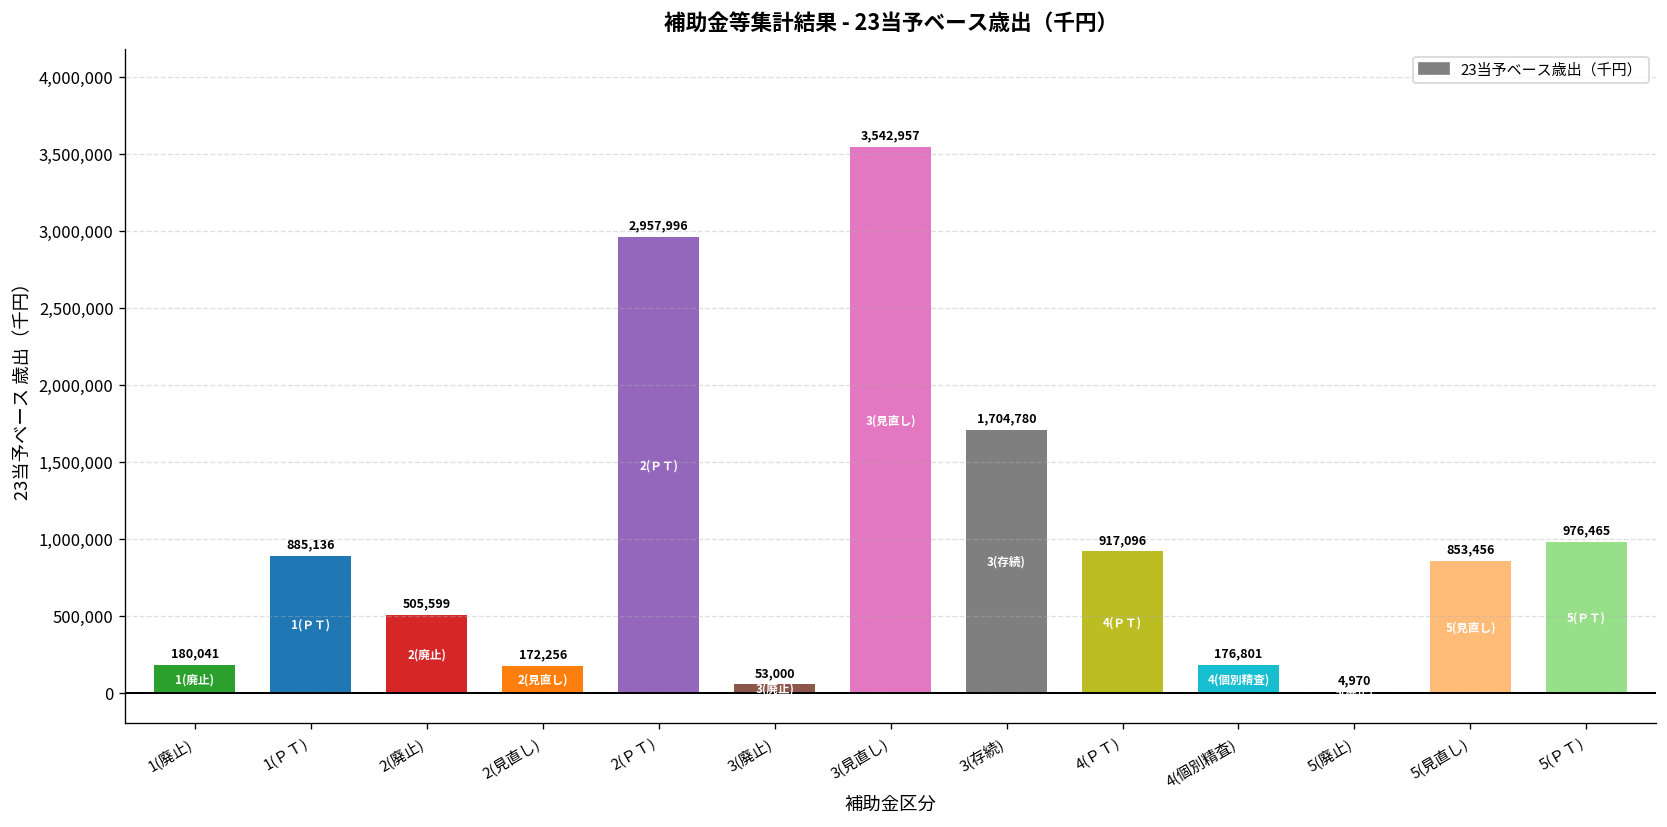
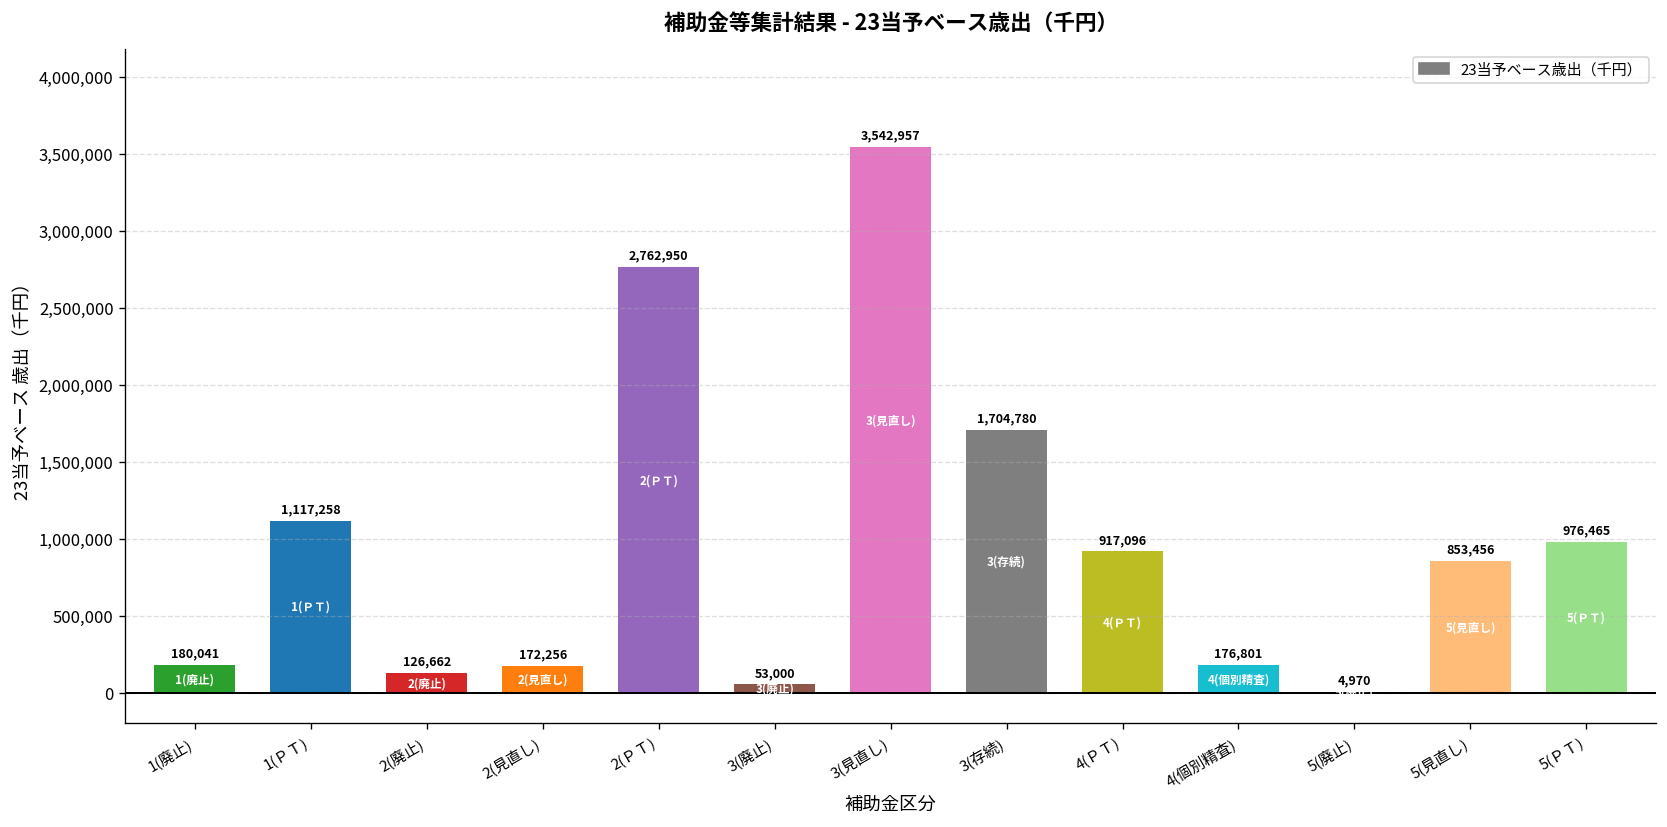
1(ＰＴ): 885,136 -> 1,117,258
2(廃止): 505,599 -> 126,662
2(ＰＴ): 2,957,996 -> 2,762,950
